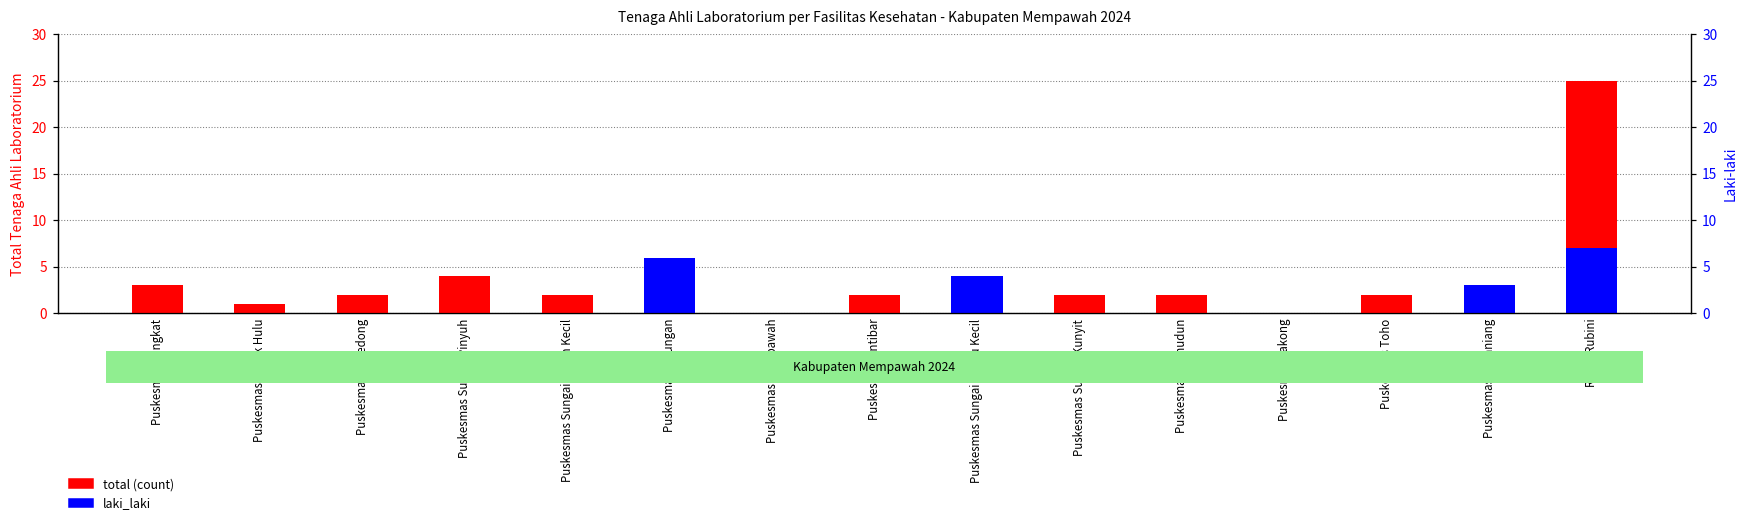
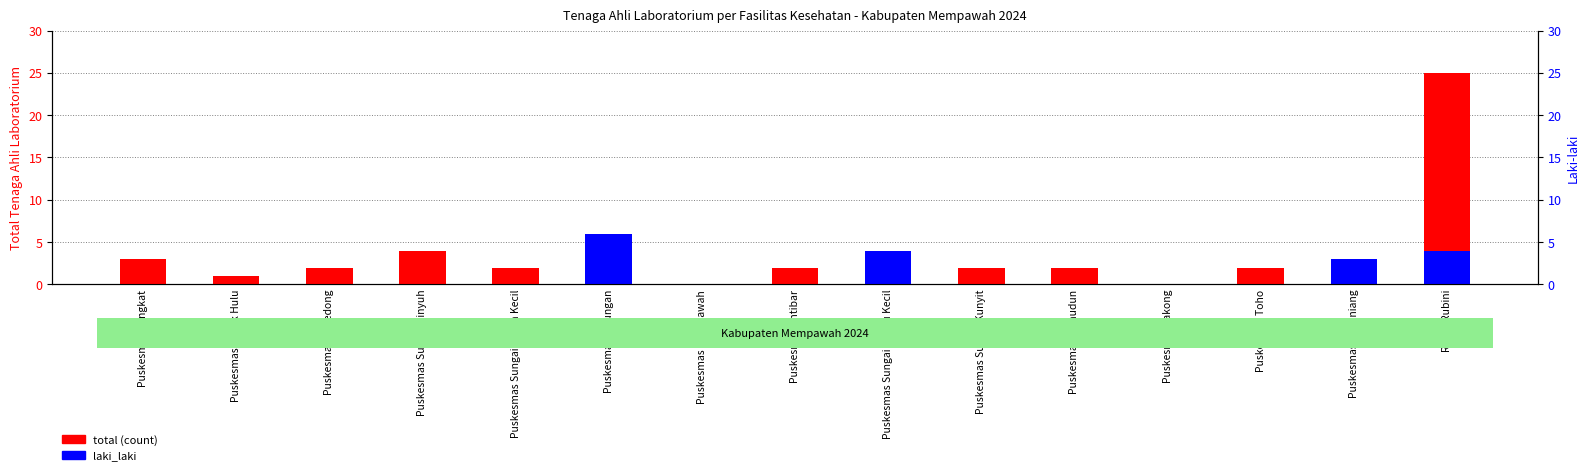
laki_laki, RS dr. Rubini: 7 -> 4
